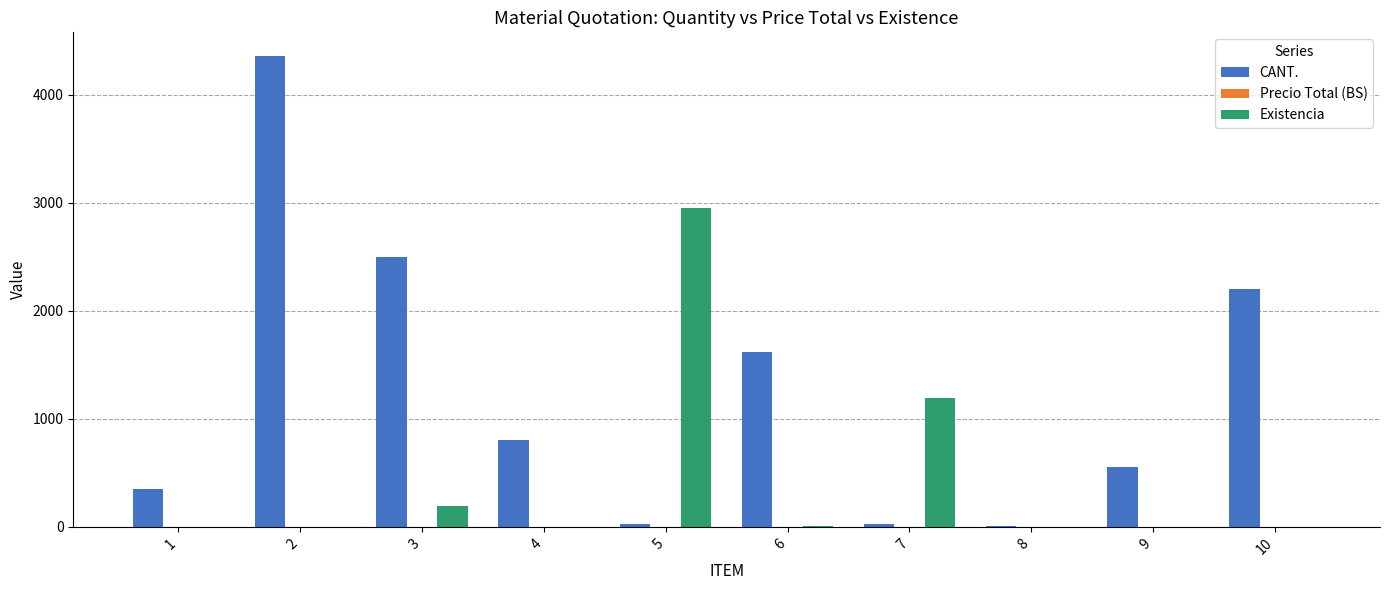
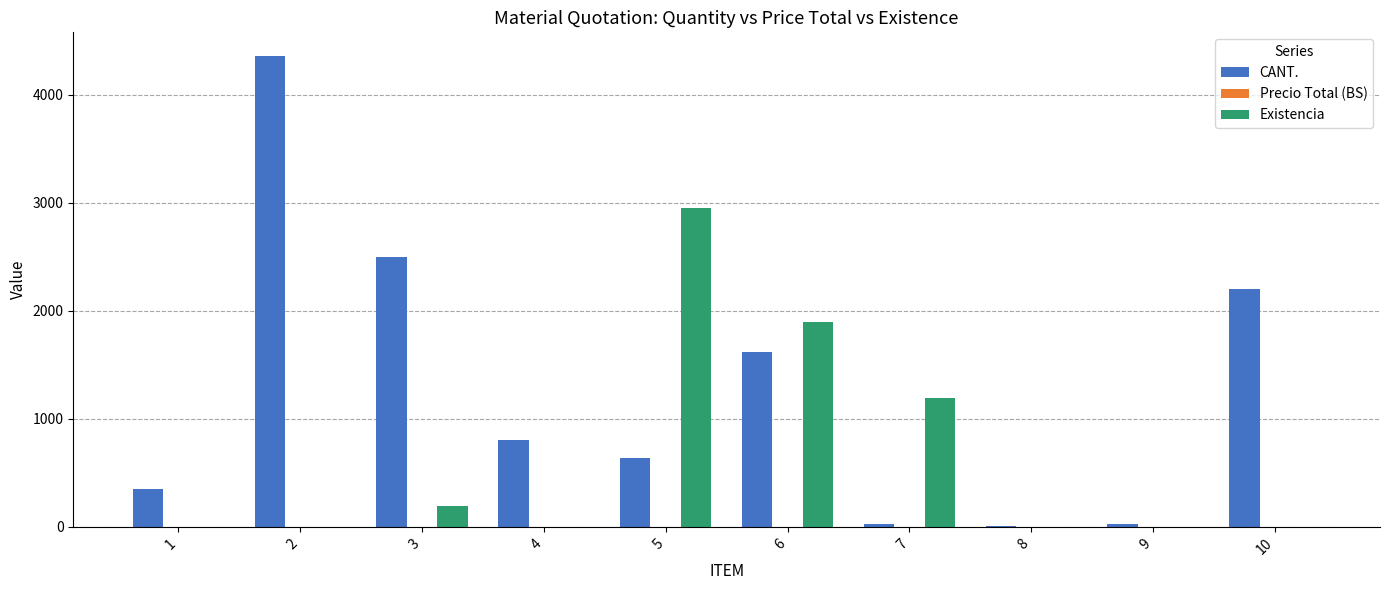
CANT., 5: 20 -> 640
Existencia, 6: 10 -> 1900
CANT., 9: 550 -> 20
